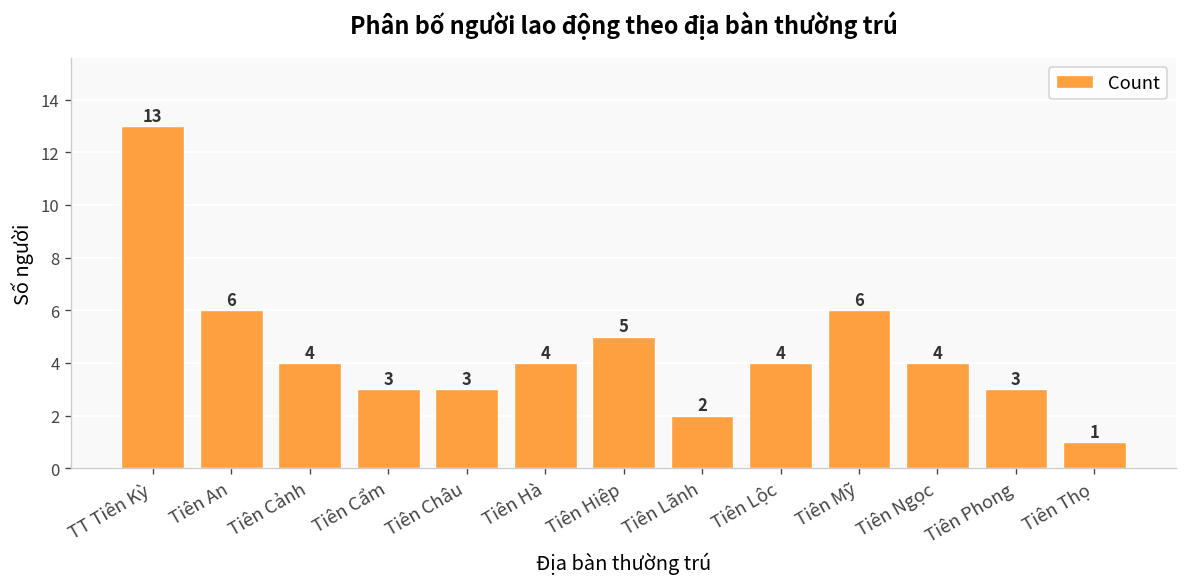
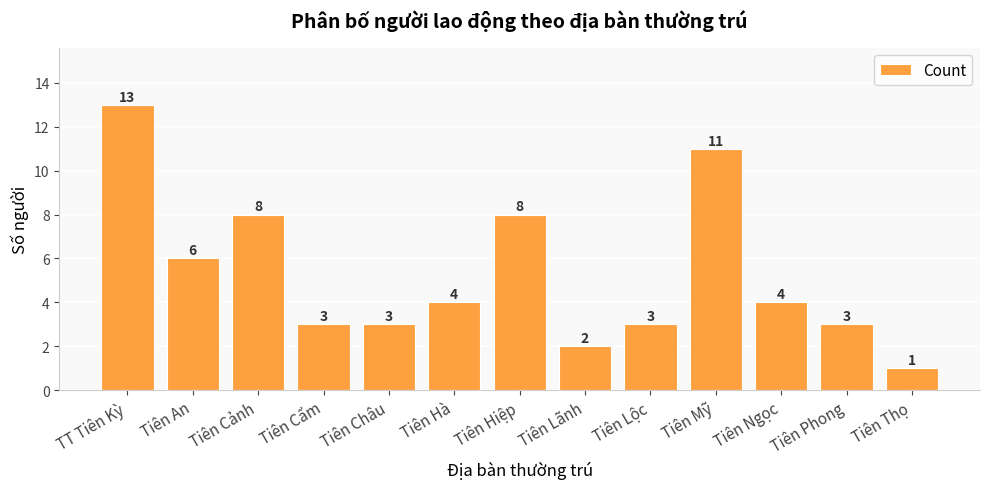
Tiên Cảnh: 4 -> 8
Tiên Hiệp: 5 -> 8
Tiên Lộc: 4 -> 3
Tiên Mỹ: 6 -> 11
